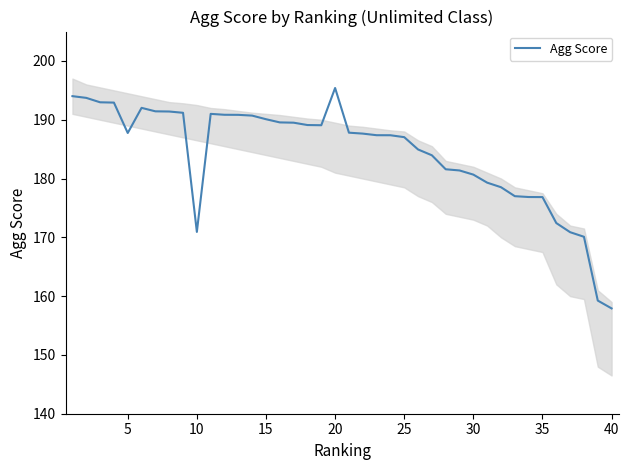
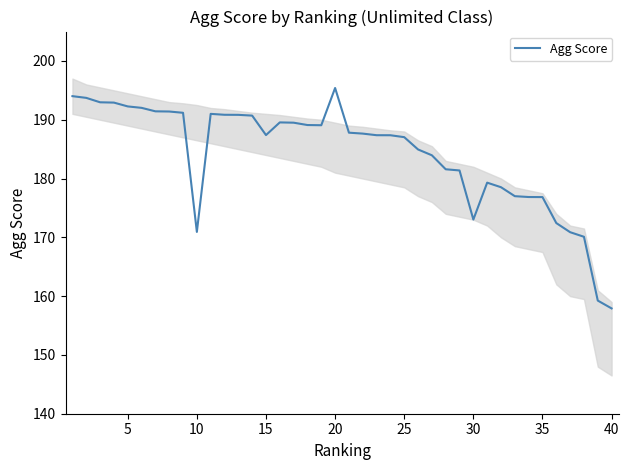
Agg Score, 5: 188 -> 192
Agg Score, 15: 190 -> 187
Agg Score, 30: 181 -> 173
